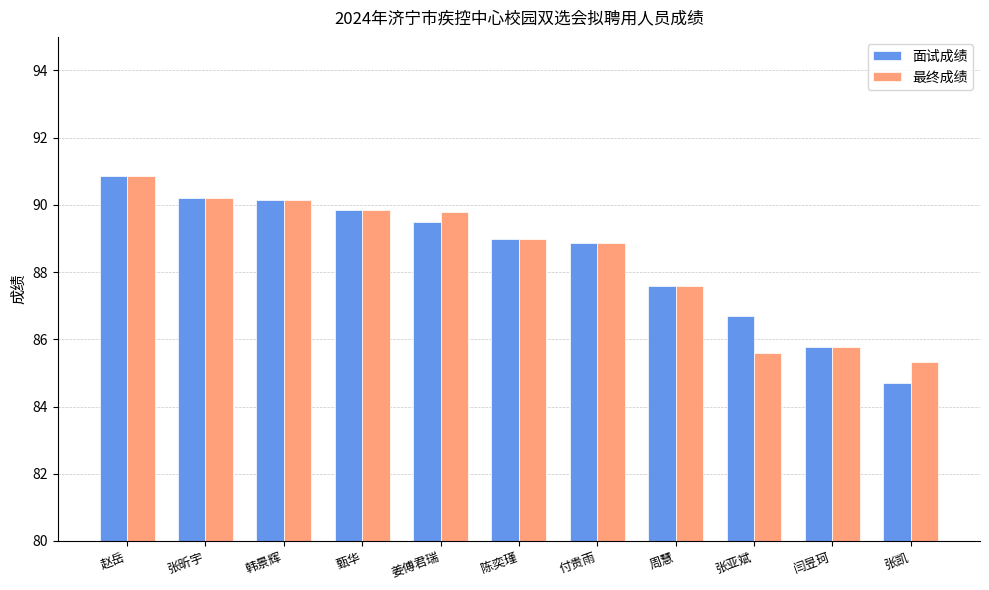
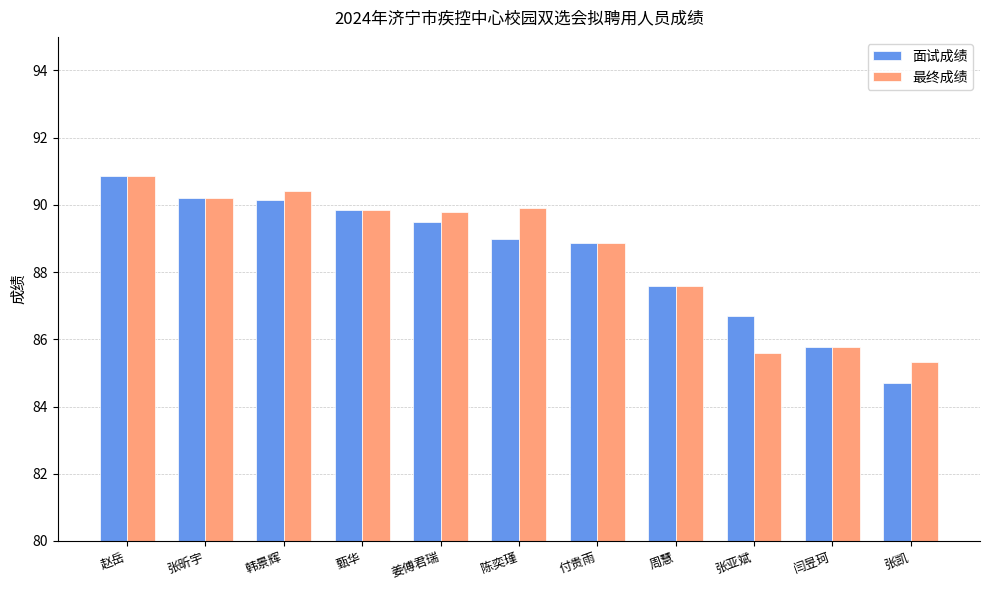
最终成绩, 韩景辉: 90.2 -> 90.4
最终成绩, 陈奕瑾: 89.0 -> 89.9
